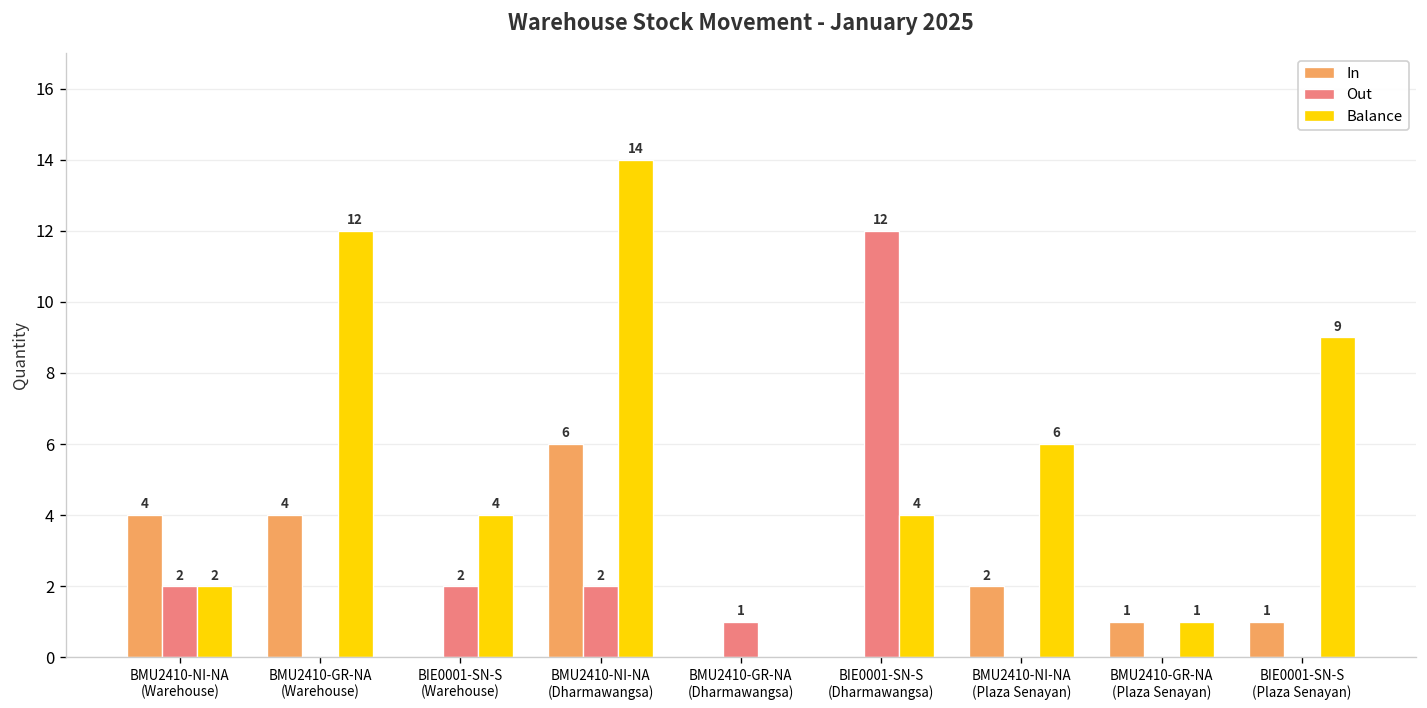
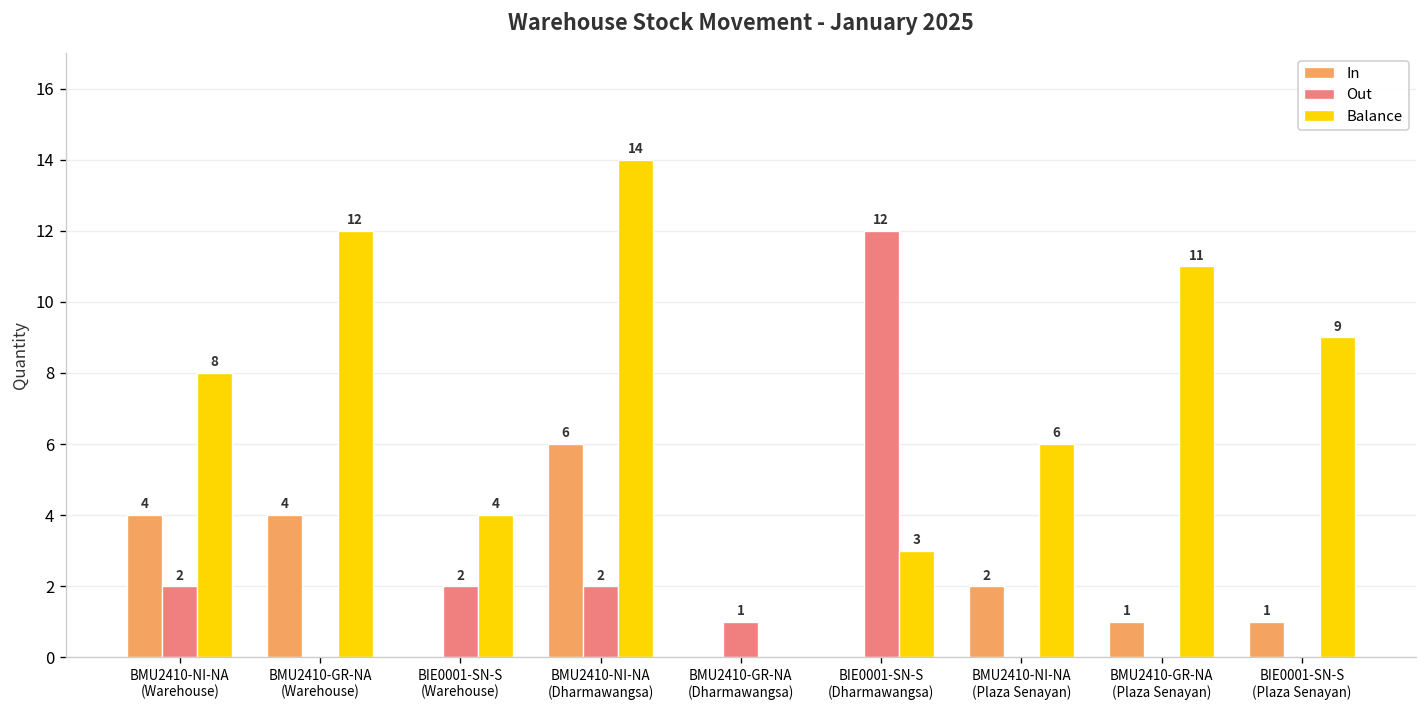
Balance, BMU2410-NI-NA (Warehouse): 2 -> 8
Balance, BIE0001-SN-S (Dharmawangsa): 4 -> 3
Balance, BMU2410-GR-NA (Plaza Senayan): 1 -> 11
